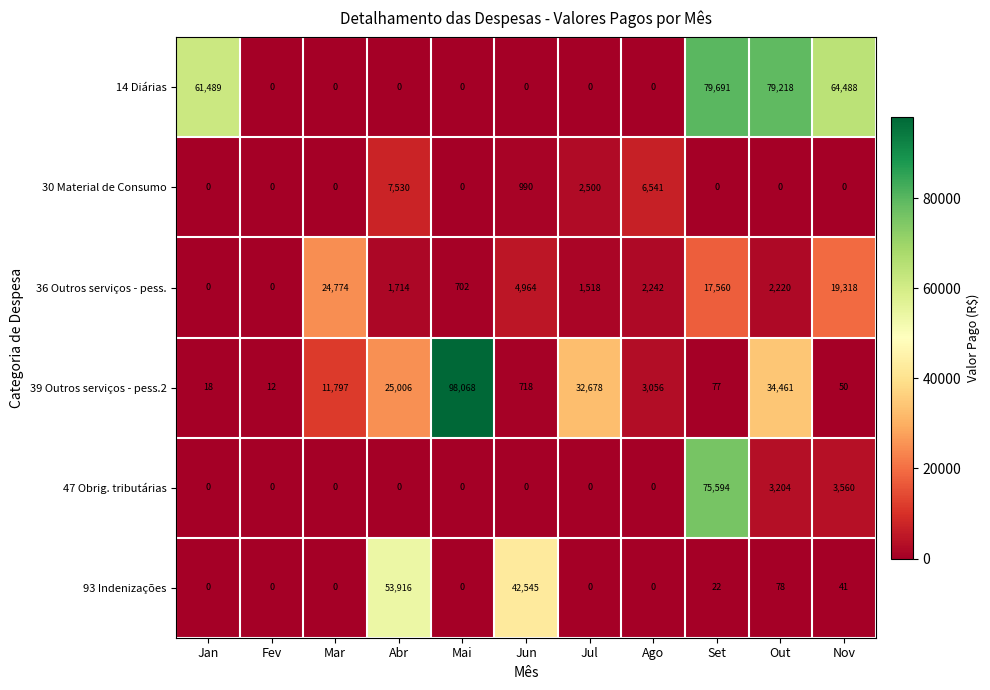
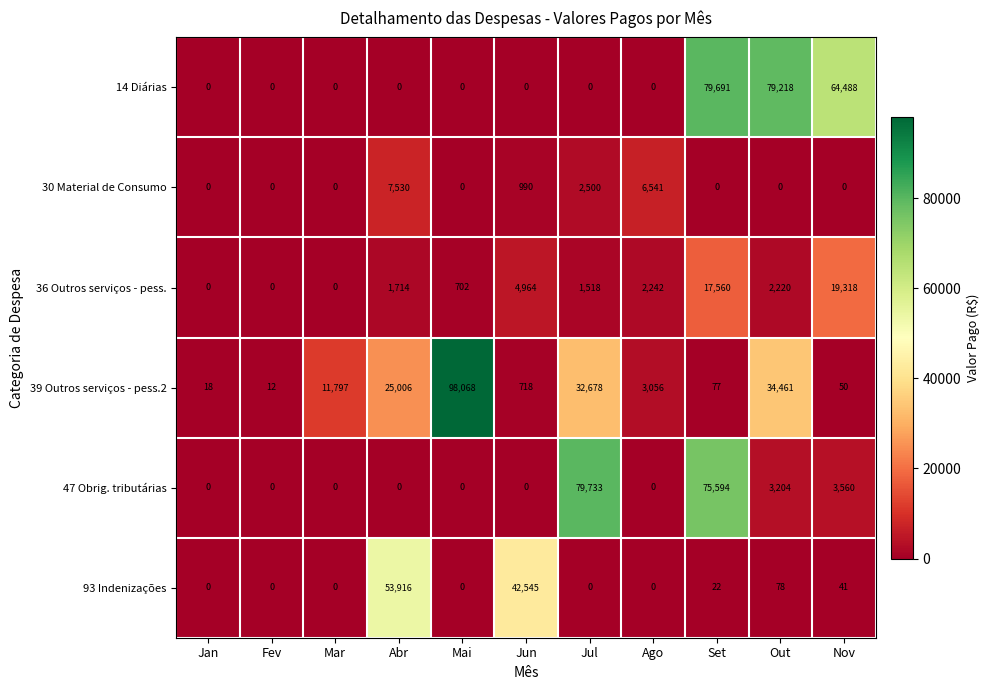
14 Diárias, Jan: 61,489 -> 0
36 Outros serviços - pess., Mar: 24,774 -> 0
47 Obrig. tributárias, Jul: 0 -> 79,733
